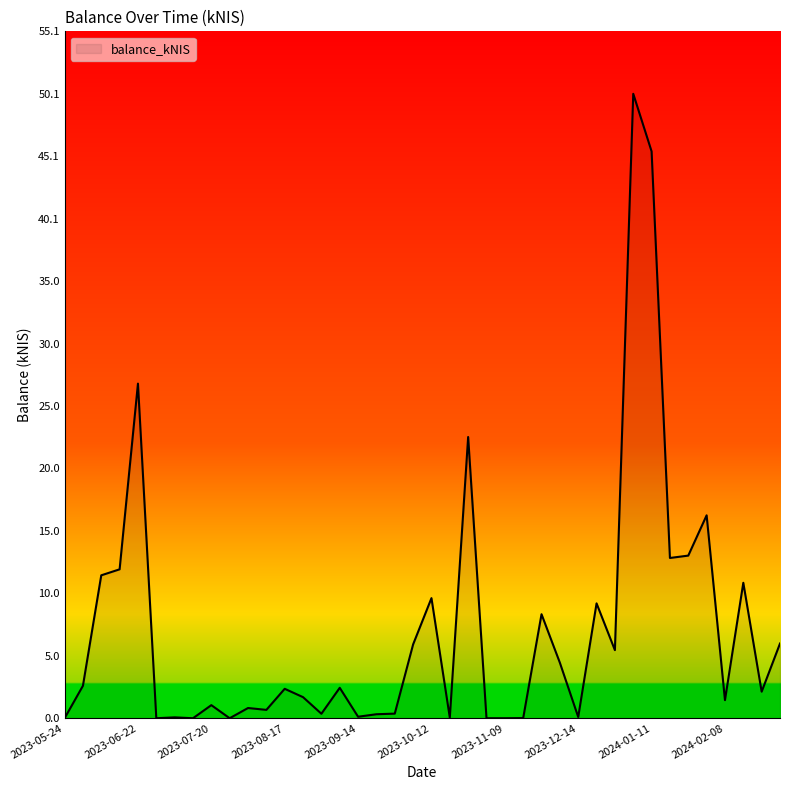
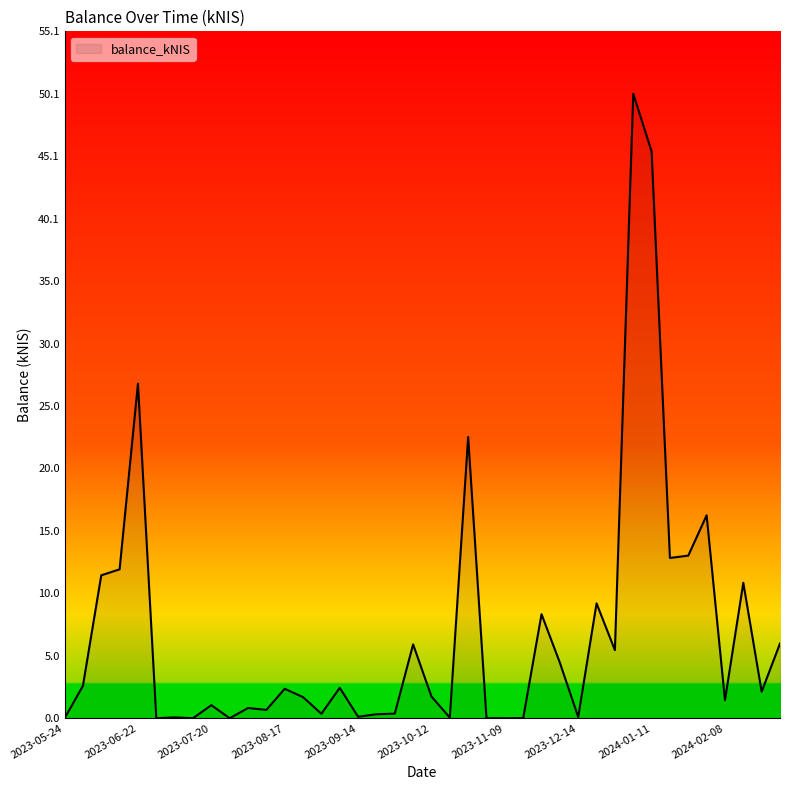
2023-10-12: 9.6 -> 1.7
